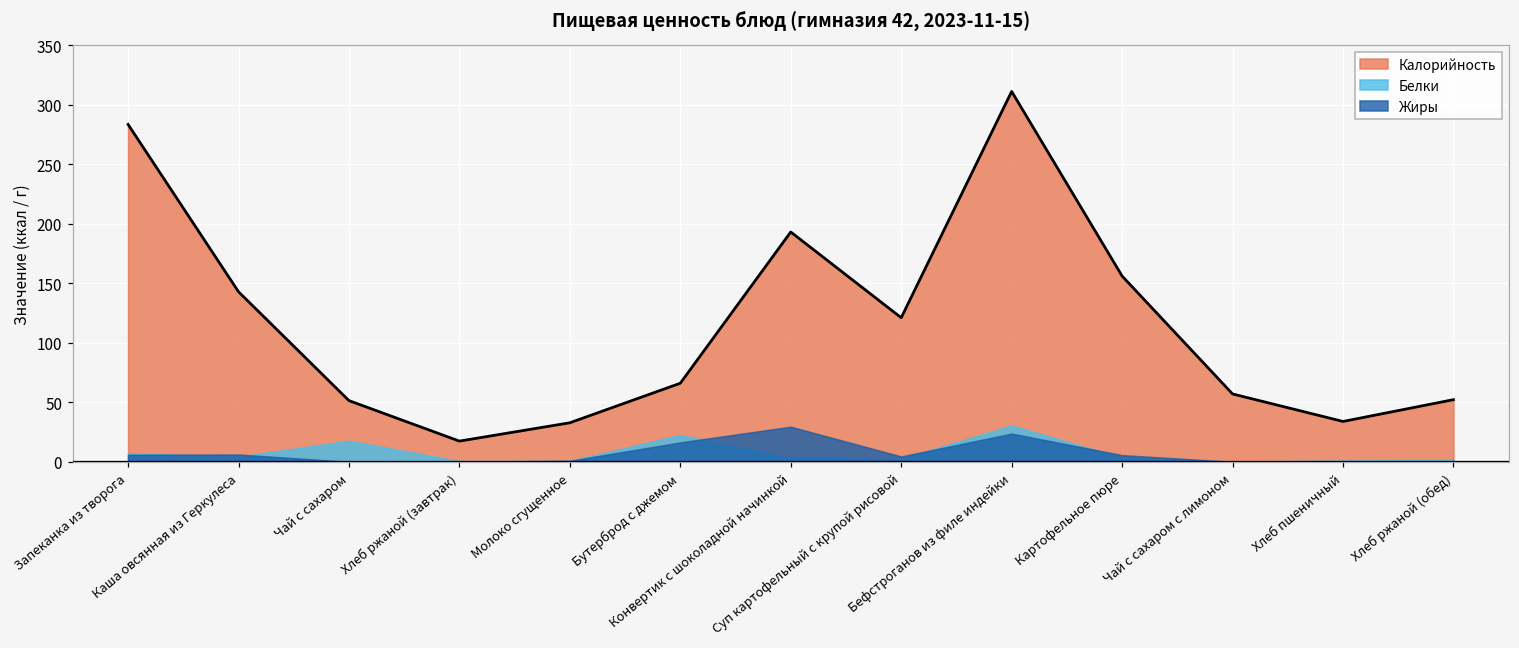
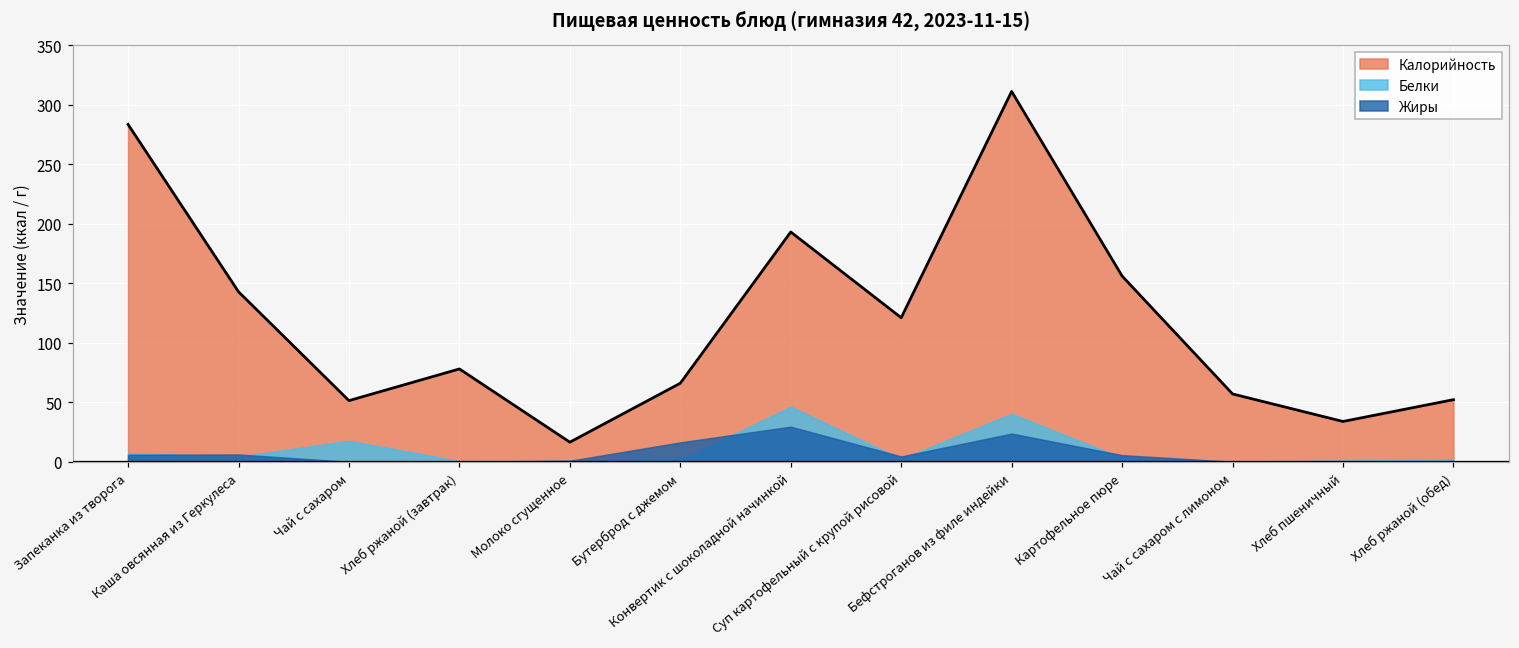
Калорийность, Хлеб ржаной (завтрак): 17 -> 78
Калорийность, Молоко сгущенное: 33 -> 17
Белки, Бутерброд с джемом: 23 -> 1
Белки, Конвертик с шоколадной начинкой: 3 -> 46
Белки, Бефстроганов из филе индейки: 31 -> 40
